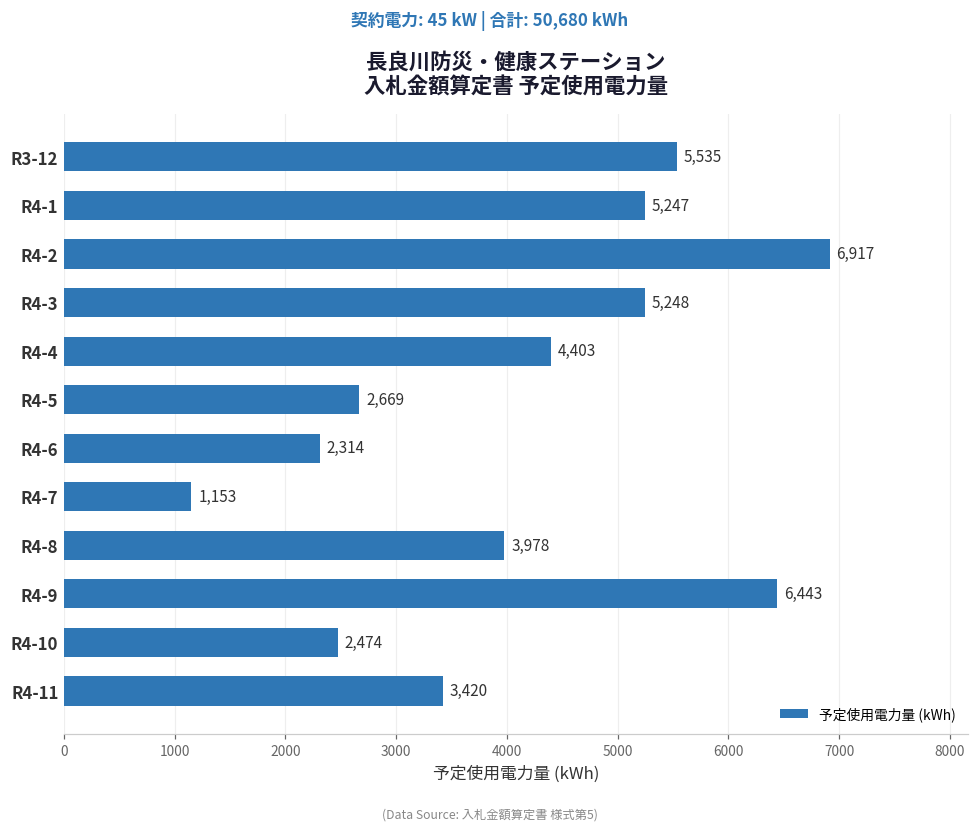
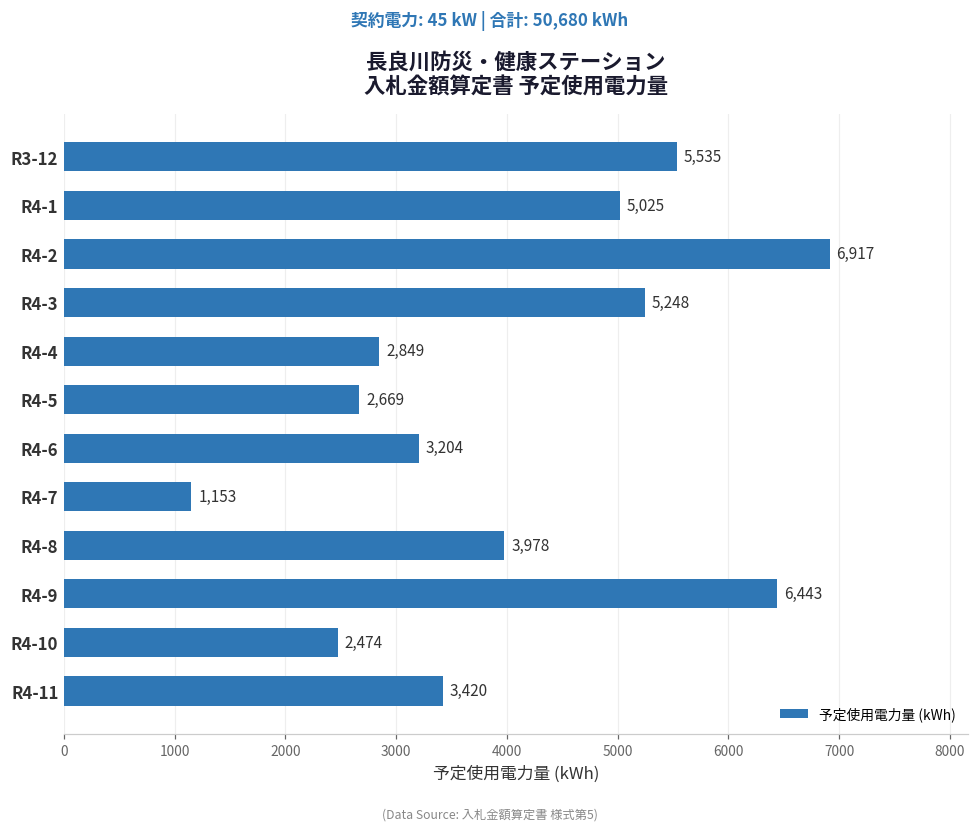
R4-1: 5,247 -> 5,025
R4-4: 4,403 -> 2,849
R4-6: 2,314 -> 3,204
